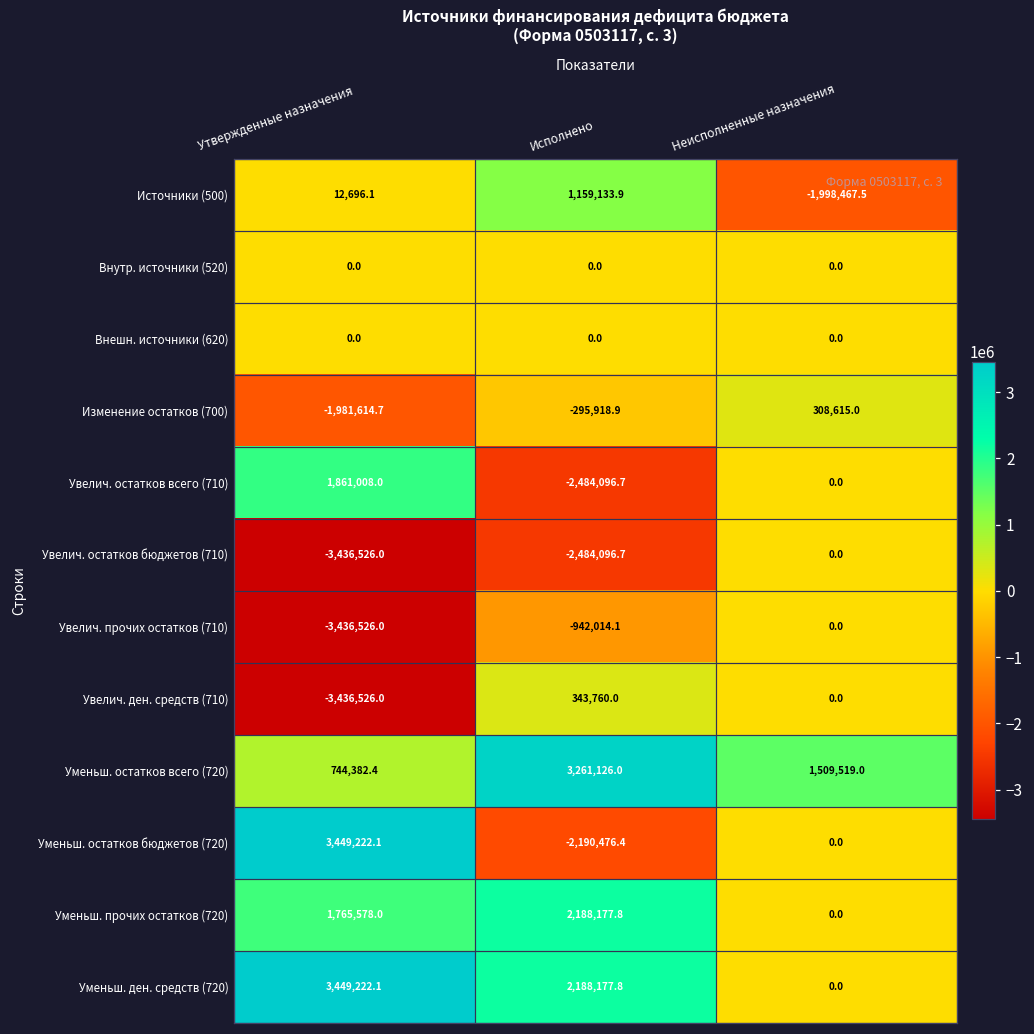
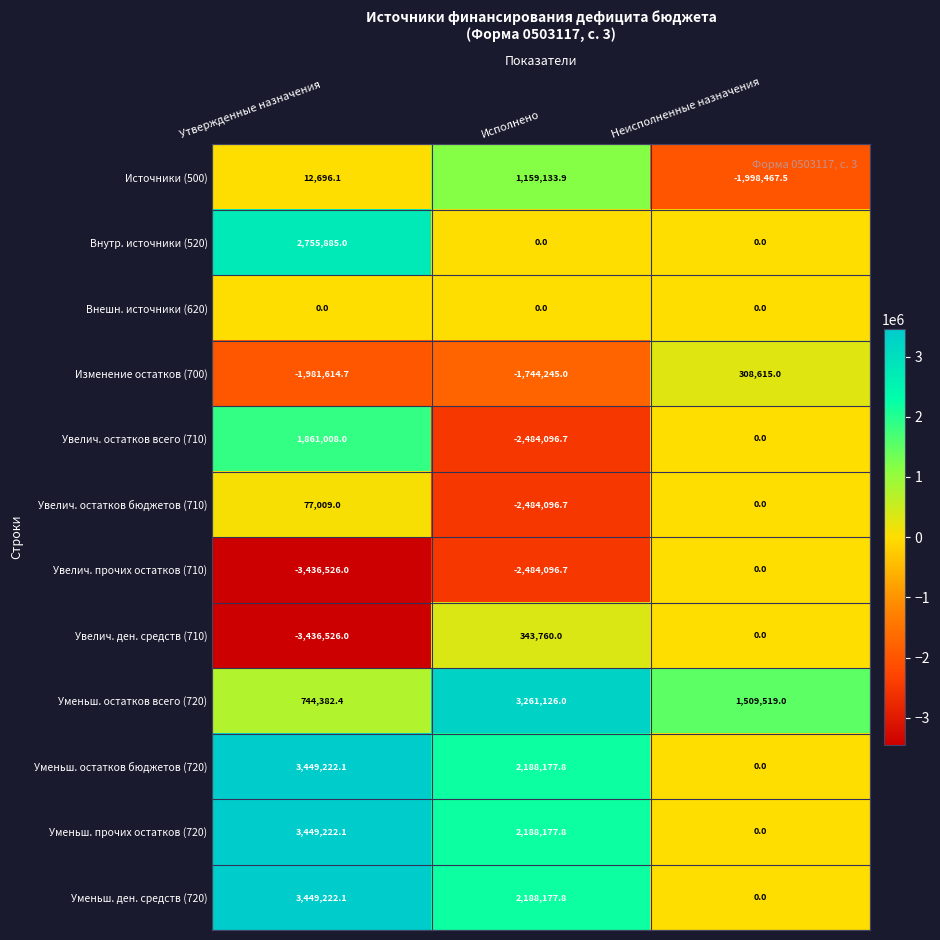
Внутр. источники (520), Утвержденные назначения: 0.0 -> 2,755,885.0
Изменение остатков (700), Исполнено: -295,918.9 -> -1,744,245.0
Увелич. остатков бюджетов (710), Утвержденные назначения: -3,436,526.0 -> 77,009.0
Увелич. прочих остатков (710), Исполнено: -942,014.1 -> -2,484,096.7
Уменьш. остатков бюджетов (720), Исполнено: -2,190,476.4 -> 2,188,177.8
Уменьш. прочих остатков (720), Утвержденные назначения: 1,765,578.0 -> 3,449,222.1
